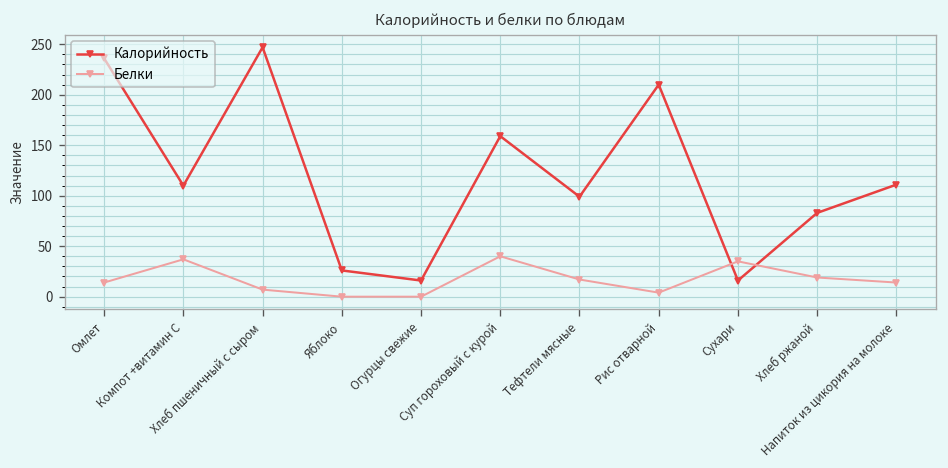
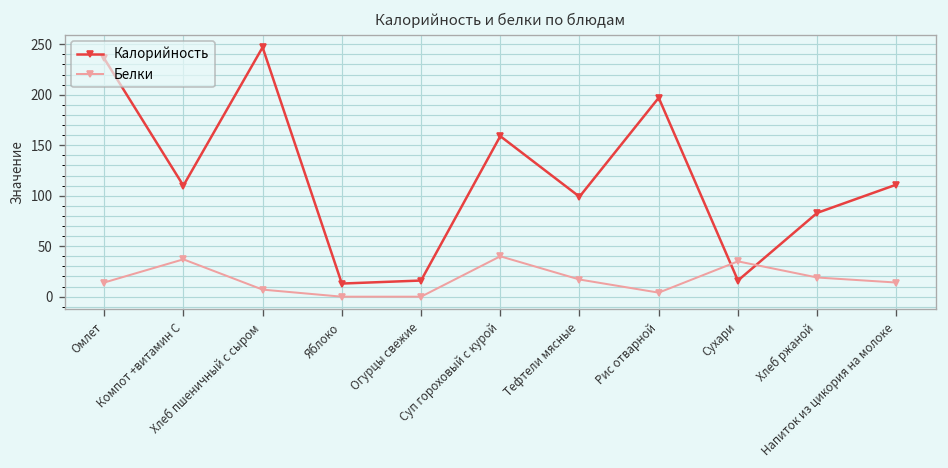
Калорийность, Яблоко: 30 -> 10
Калорийность, Рис отварной: 210 -> 200
